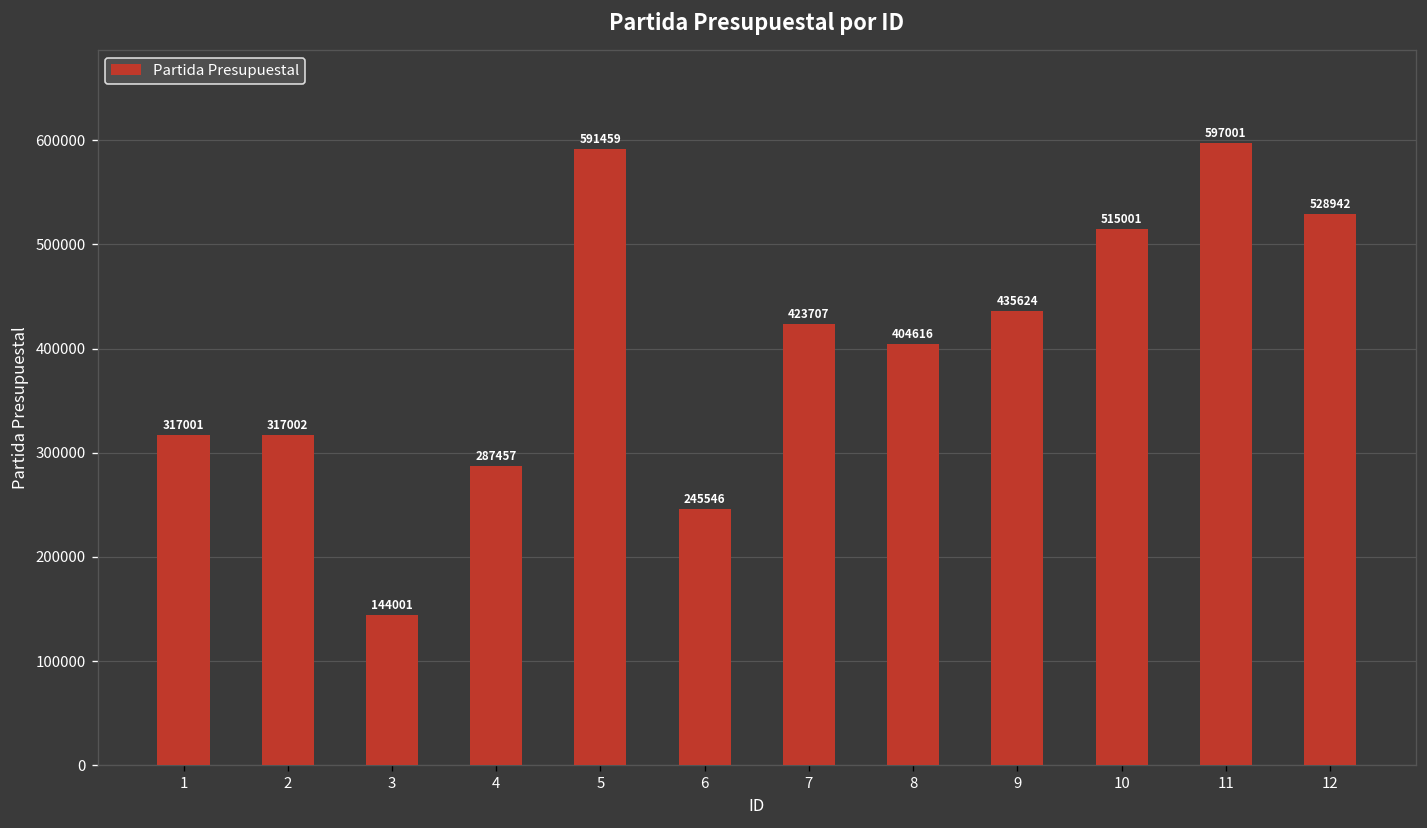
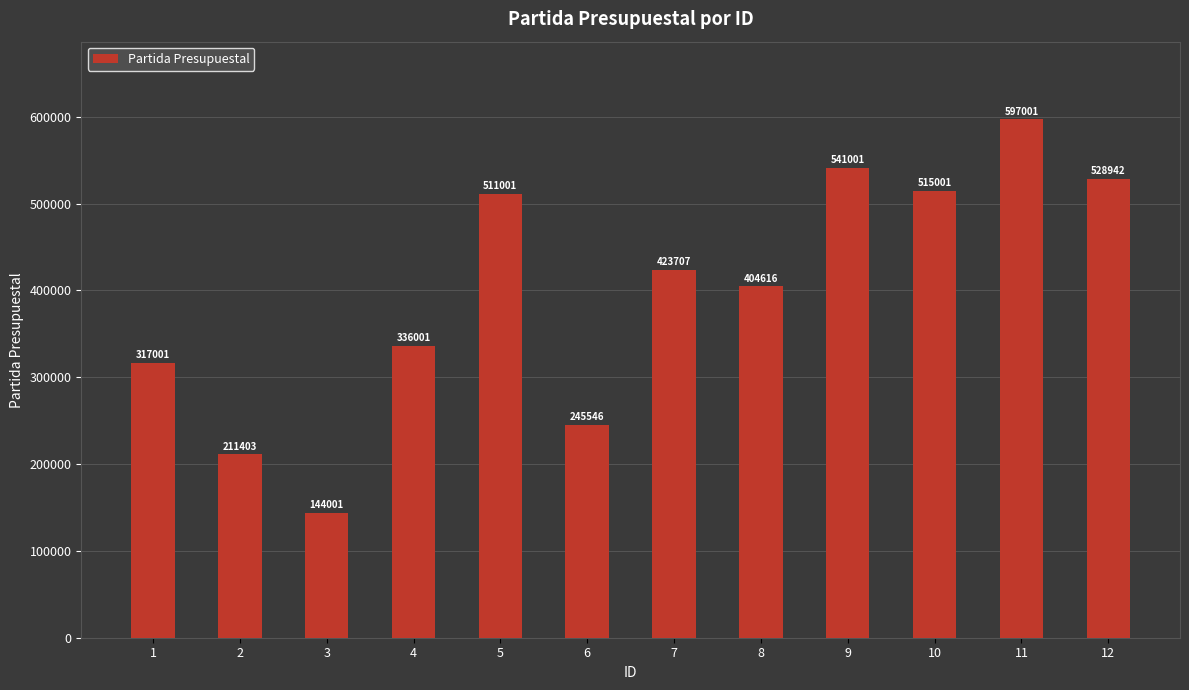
2: 317002 -> 211403
4: 287457 -> 336001
5: 591459 -> 511001
9: 435624 -> 541001
